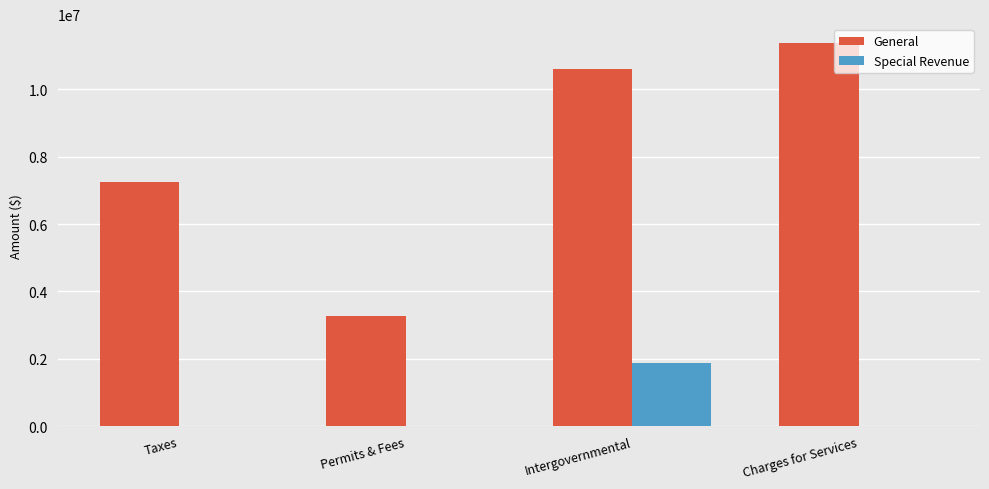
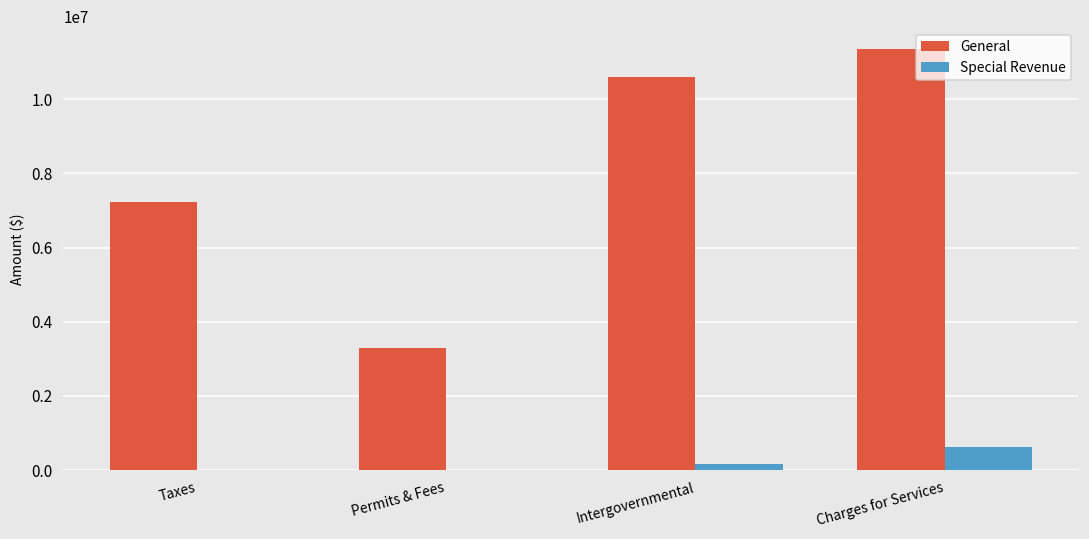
Special Revenue, Intergovernmental: 1900000 -> 200000
Special Revenue, Charges for Services: 0 -> 600000
